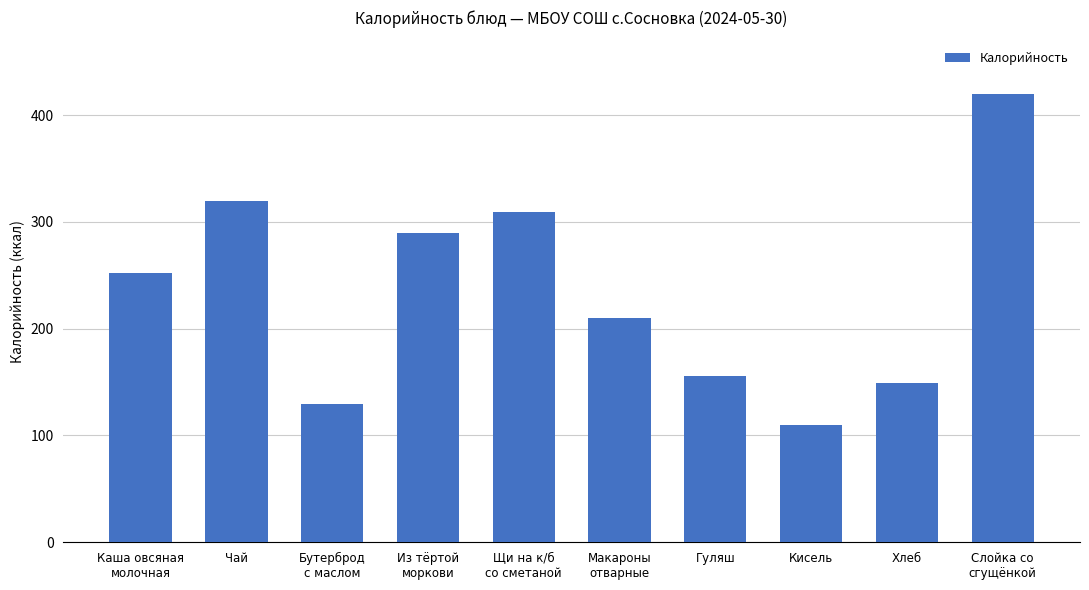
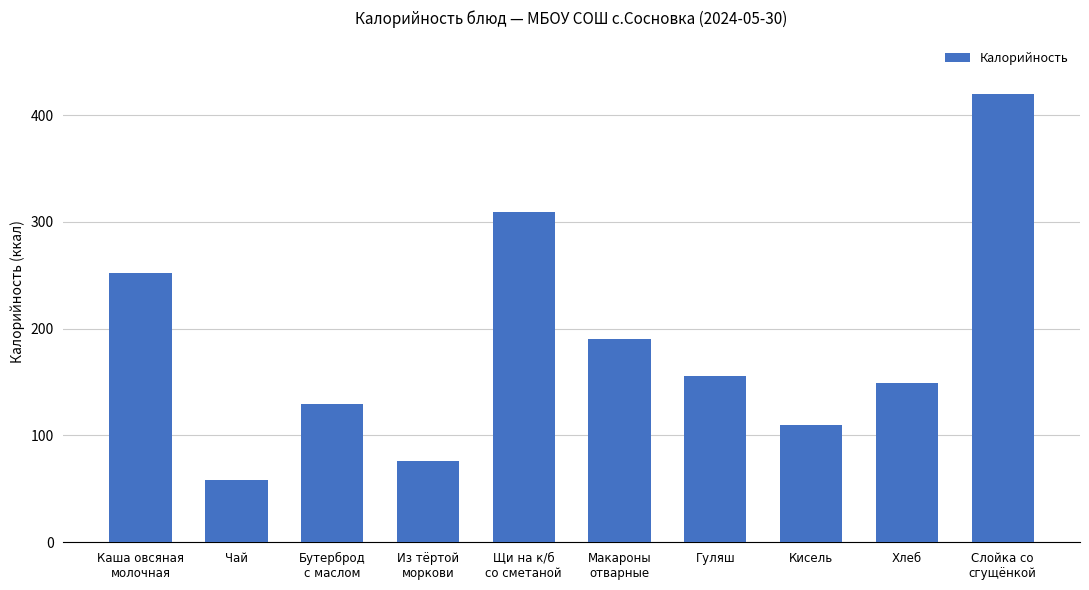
Чай: 320 -> 58
Из тёртой моркови: 290 -> 76
Макароны отварные: 210 -> 190
